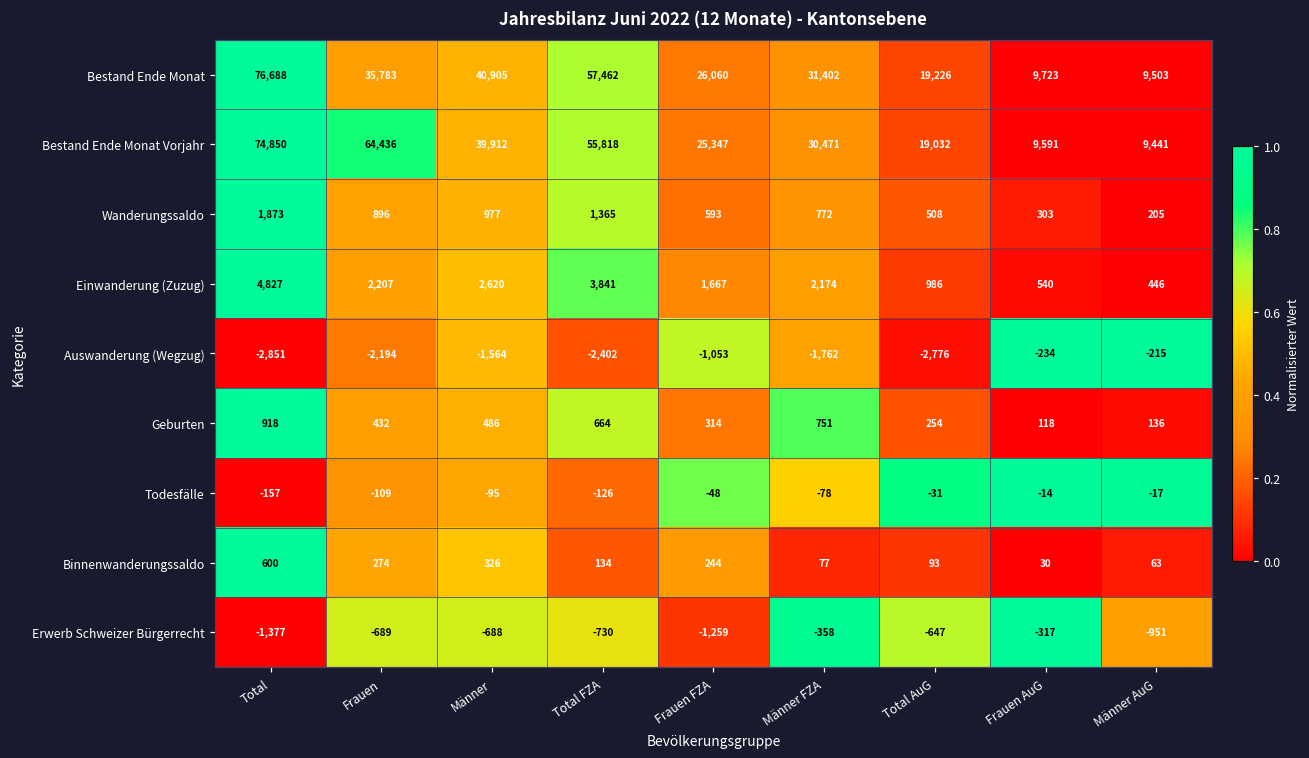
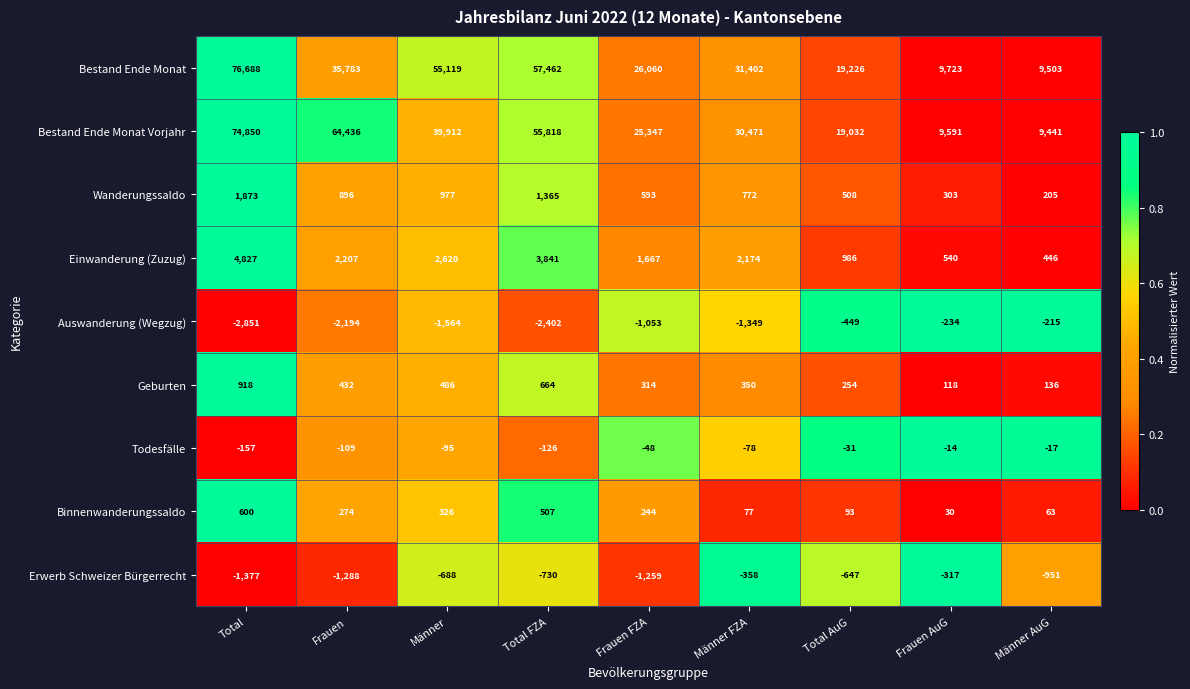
Bestand Ende Monat, Männer: 40,905 -> 55,119
Auswanderung (Wegzug), Männer FZA: -1,762 -> -1,349
Auswanderung (Wegzug), Total AuG: -2,776 -> -449
Geburten, Männer FZA: 751 -> 350
Binnenwanderungssaldo, Total FZA: 134 -> 507
Erwerb Schweizer Bürgerrecht, Frauen: -689 -> -1,288
